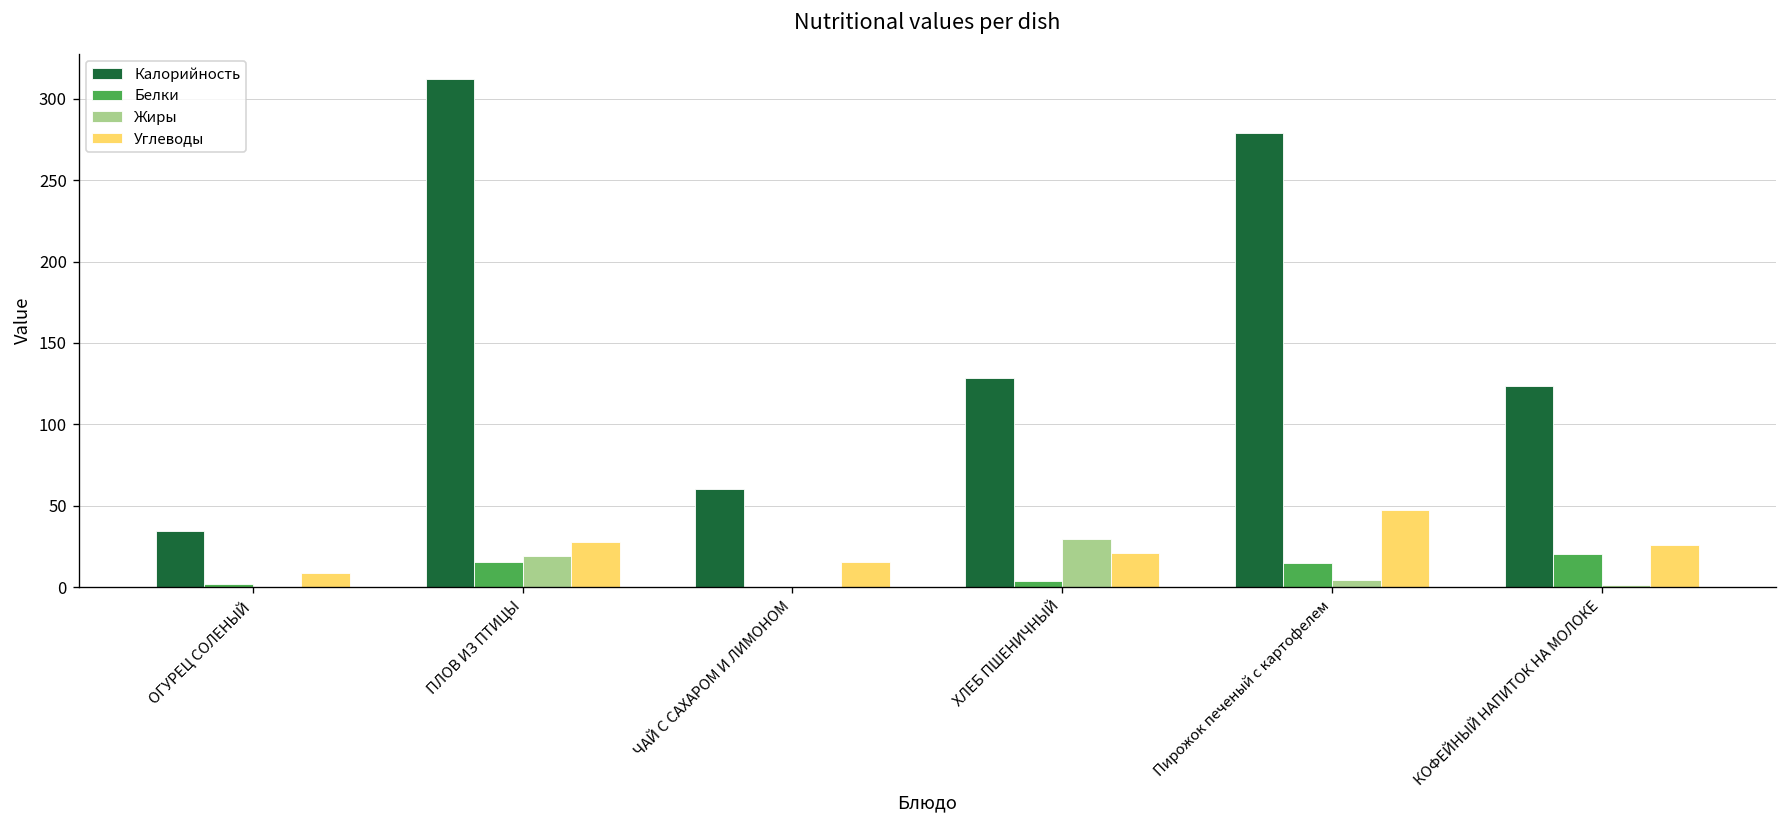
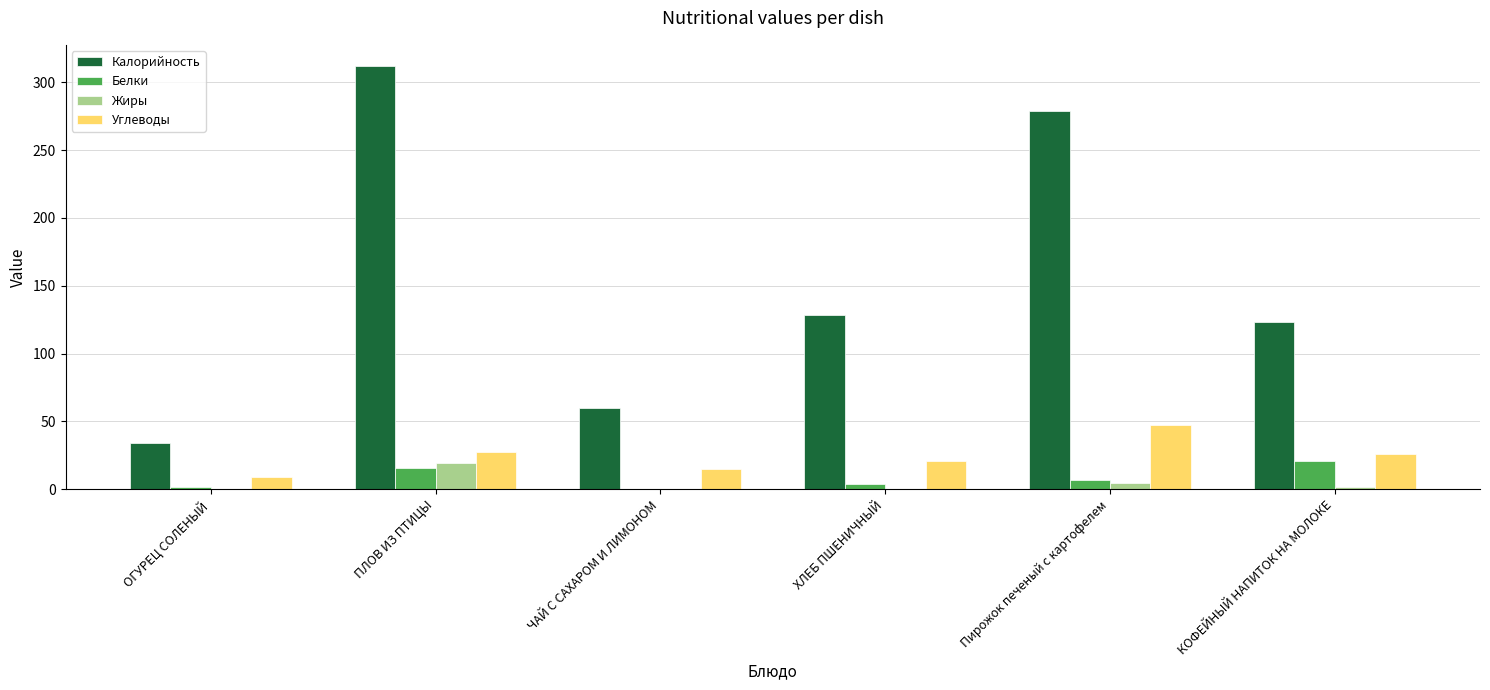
Жиры, ХЛЕБ ПШЕНИЧНЫЙ: 30 -> 1
Белки, Пирожок печеный с картофелем: 15 -> 7
